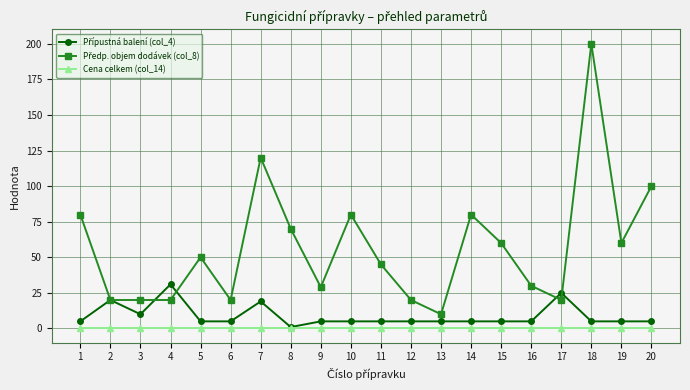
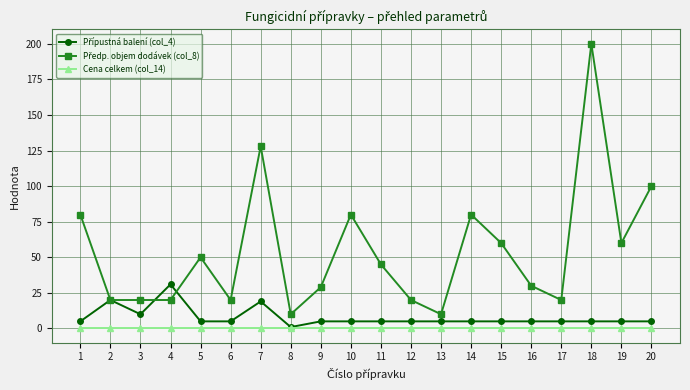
Předp. objem dodávek (col_8), 7: 120 -> 128
Předp. objem dodávek (col_8), 8: 70 -> 10
Přípustná balení (col_4), 17: 25 -> 5
